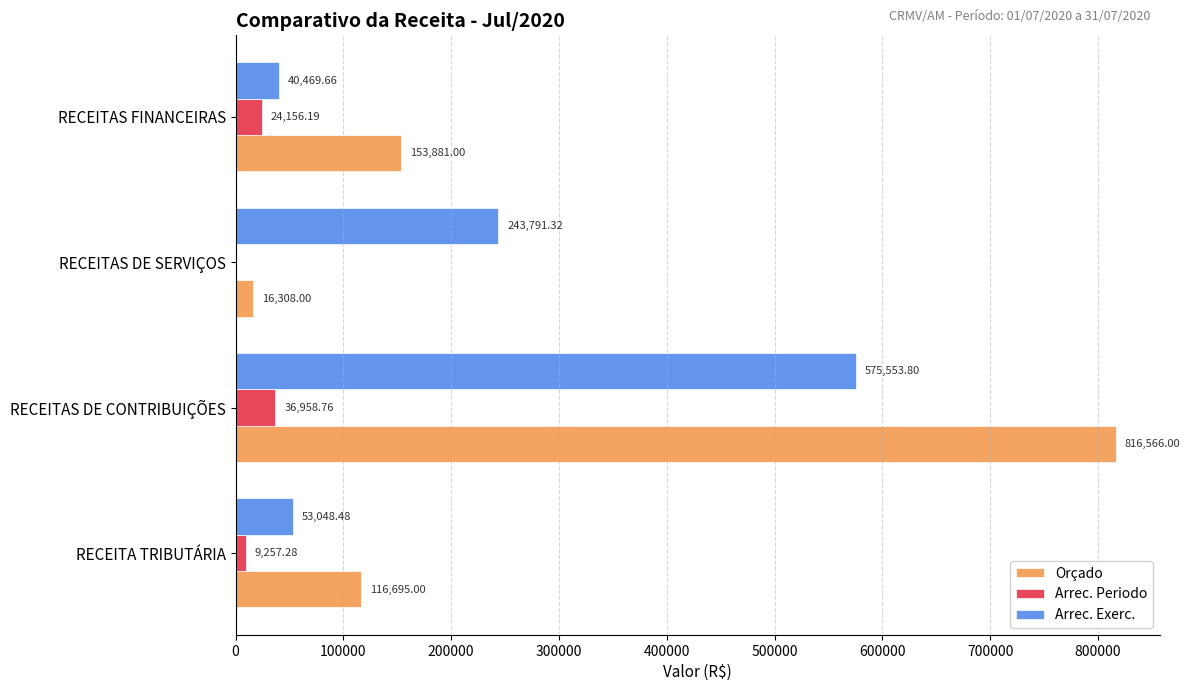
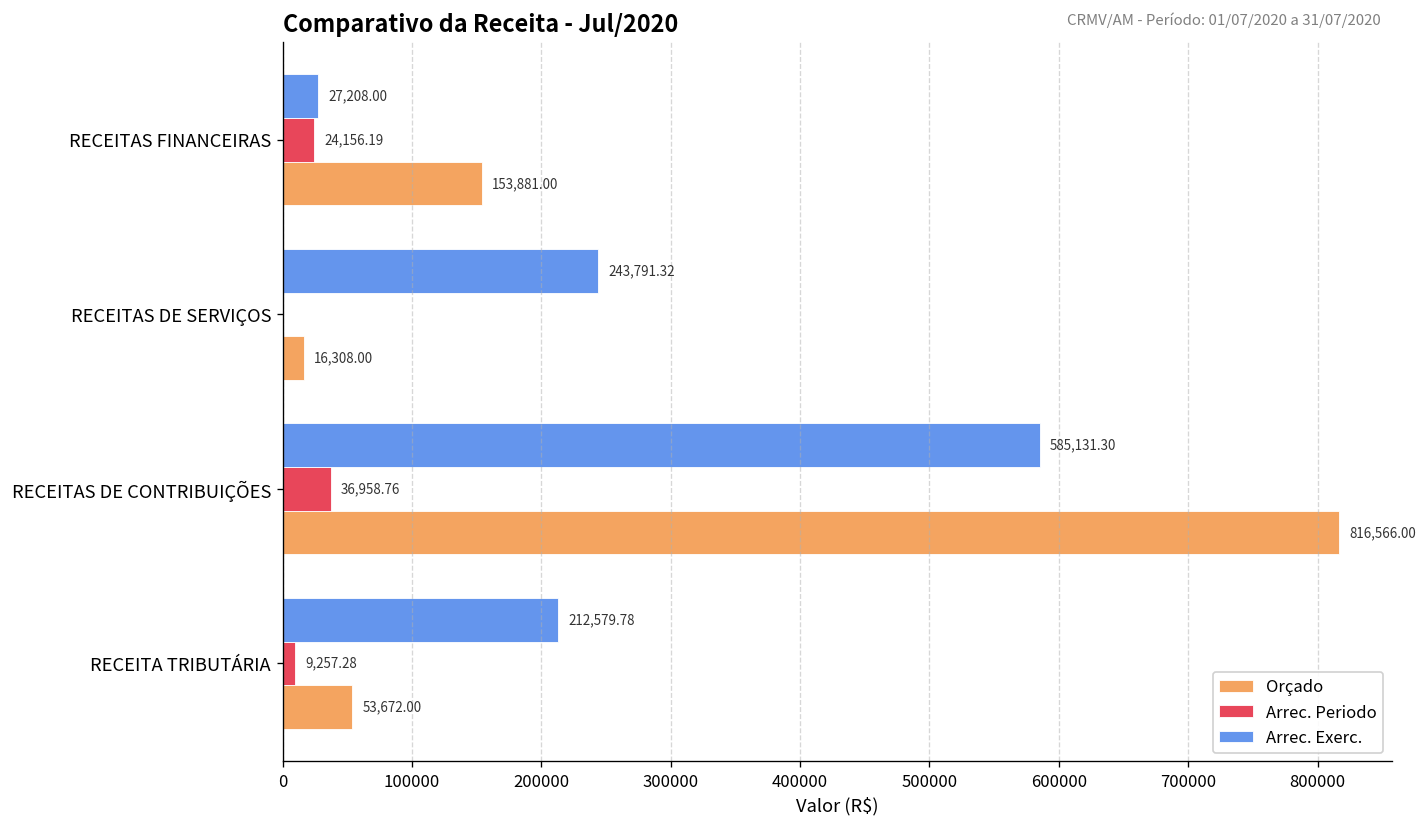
Arrec. Exerc., RECEITAS FINANCEIRAS: 40,469.66 -> 27,208.00
Arrec. Exerc., RECEITAS DE CONTRIBUIÇÕES: 575,553.80 -> 585,131.30
Arrec. Exerc., RECEITA TRIBUTÁRIA: 53,048.48 -> 212,579.78
Orçado, RECEITA TRIBUTÁRIA: 116,695.00 -> 53,672.00
